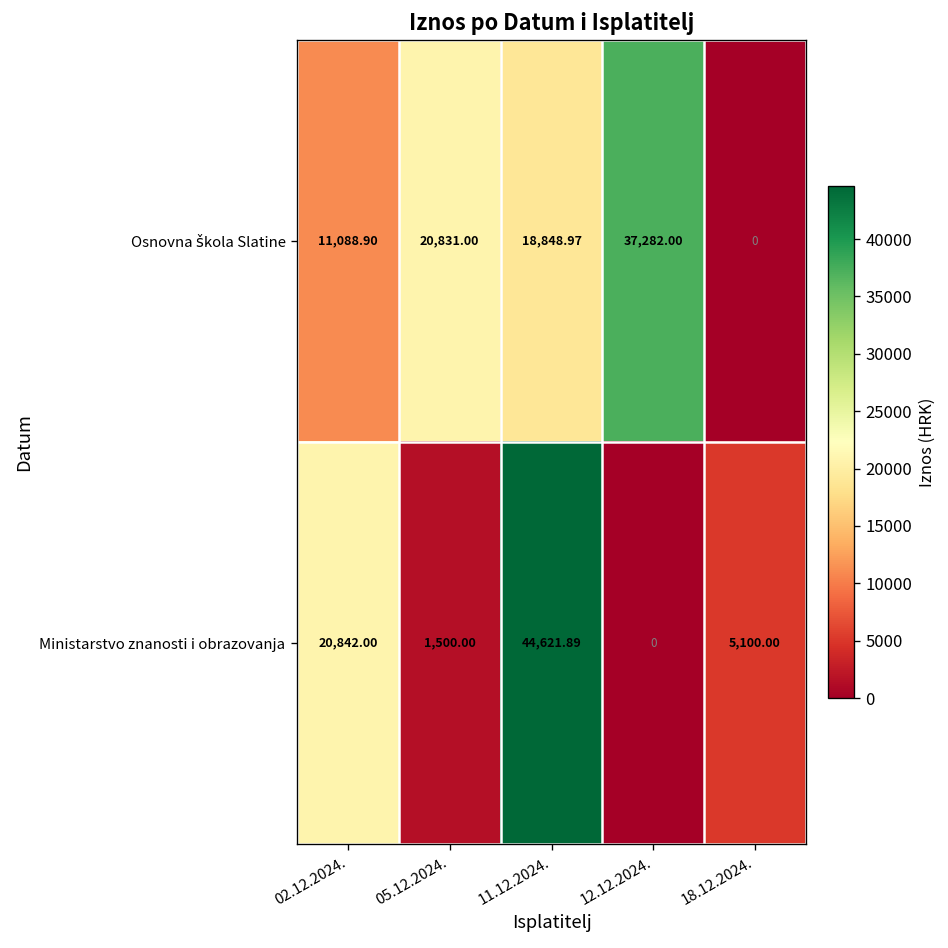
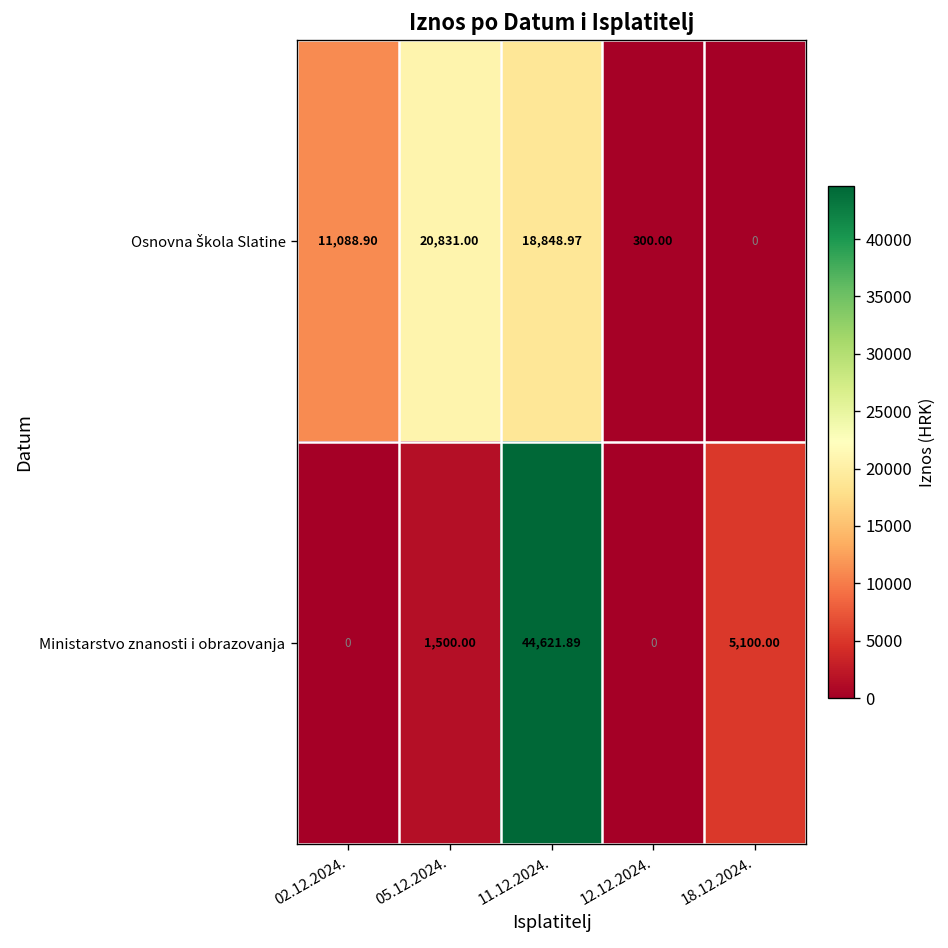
Osnovna škola Slatine, 12.12.2024.: 37,282.00 -> 300.00
Ministarstvo znanosti i obrazovanja, 02.12.2024.: 20,842.00 -> 0
